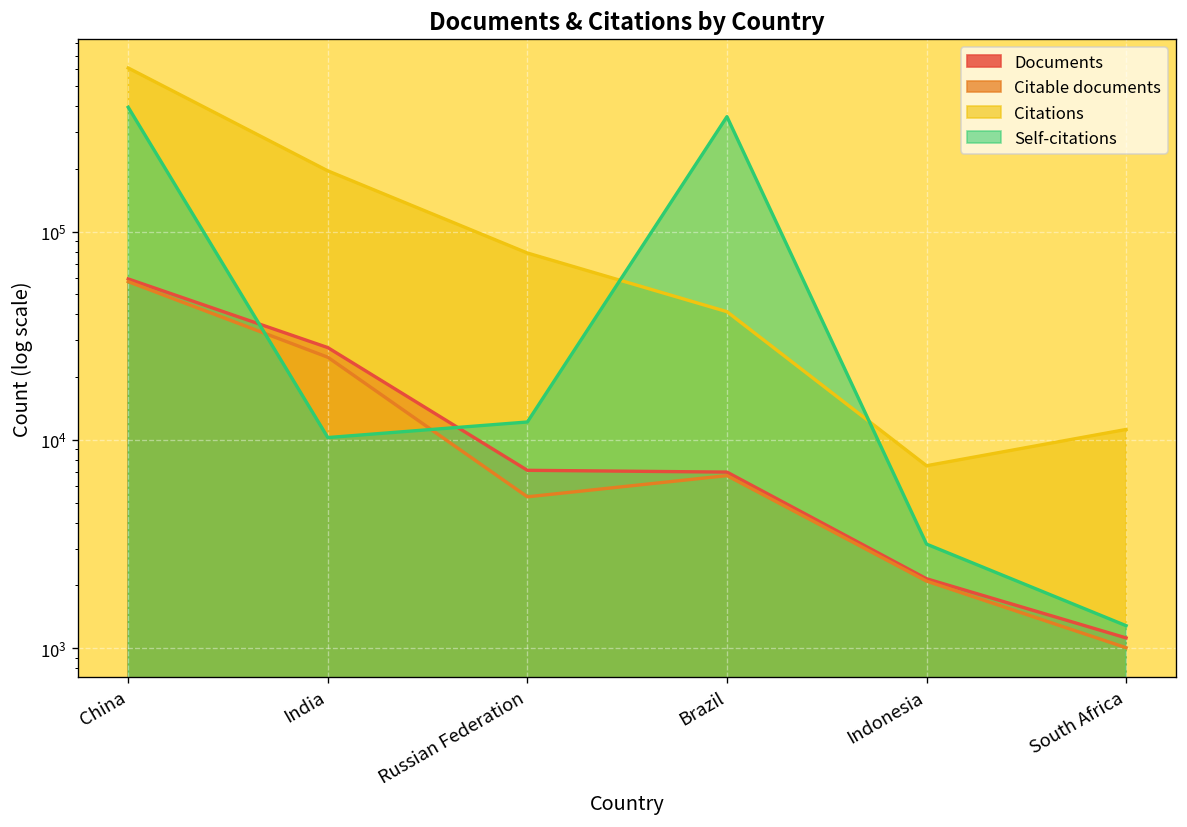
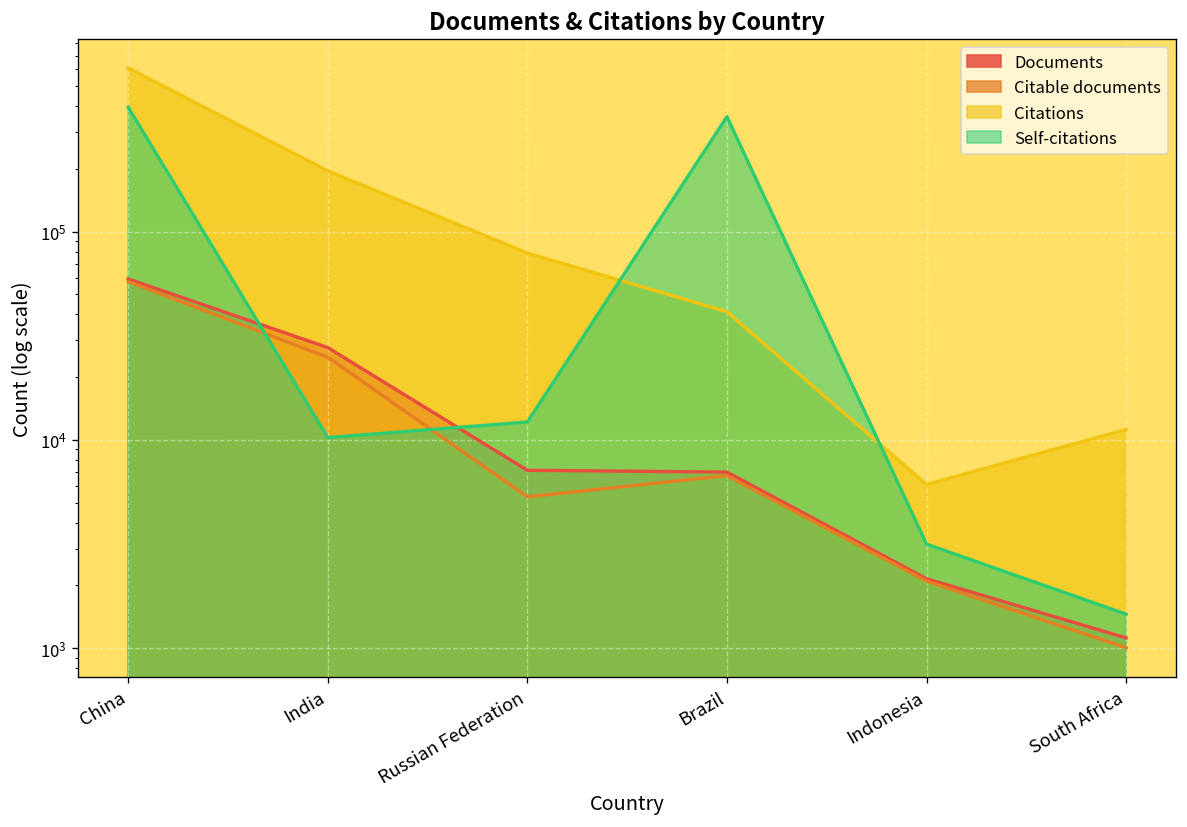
Citations, Indonesia: 7500 -> 6100
Self-citations, South Africa: 1300 -> 1500
